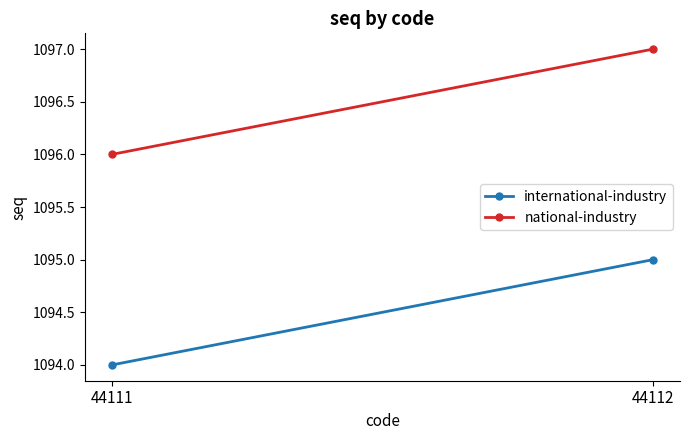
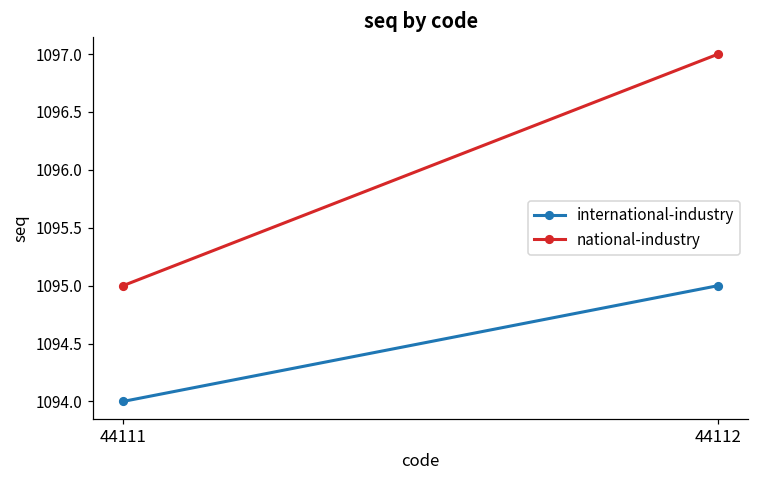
national-industry, 44111: 1096 -> 1095
